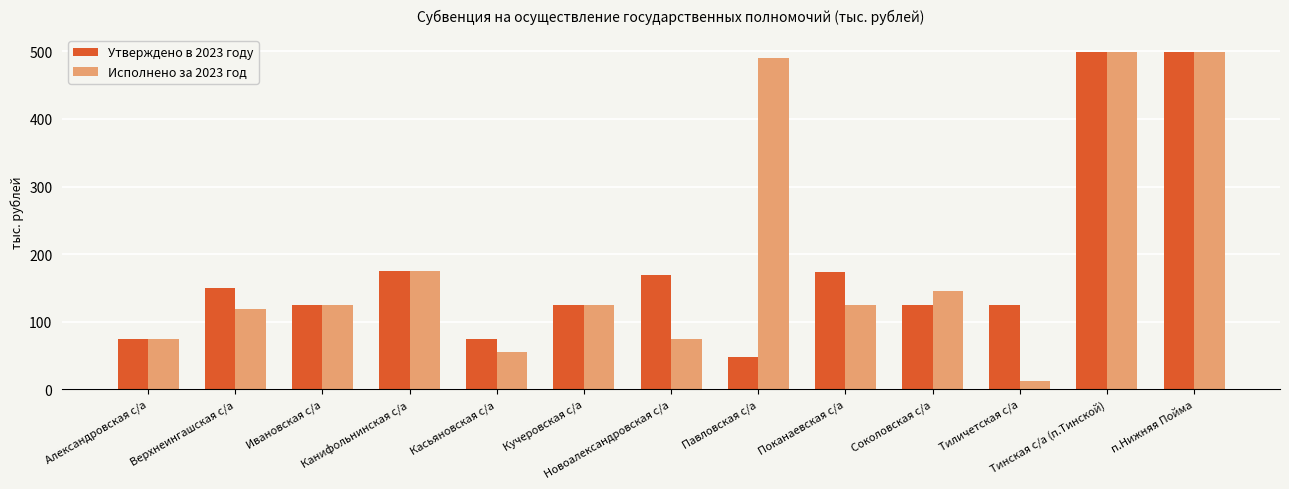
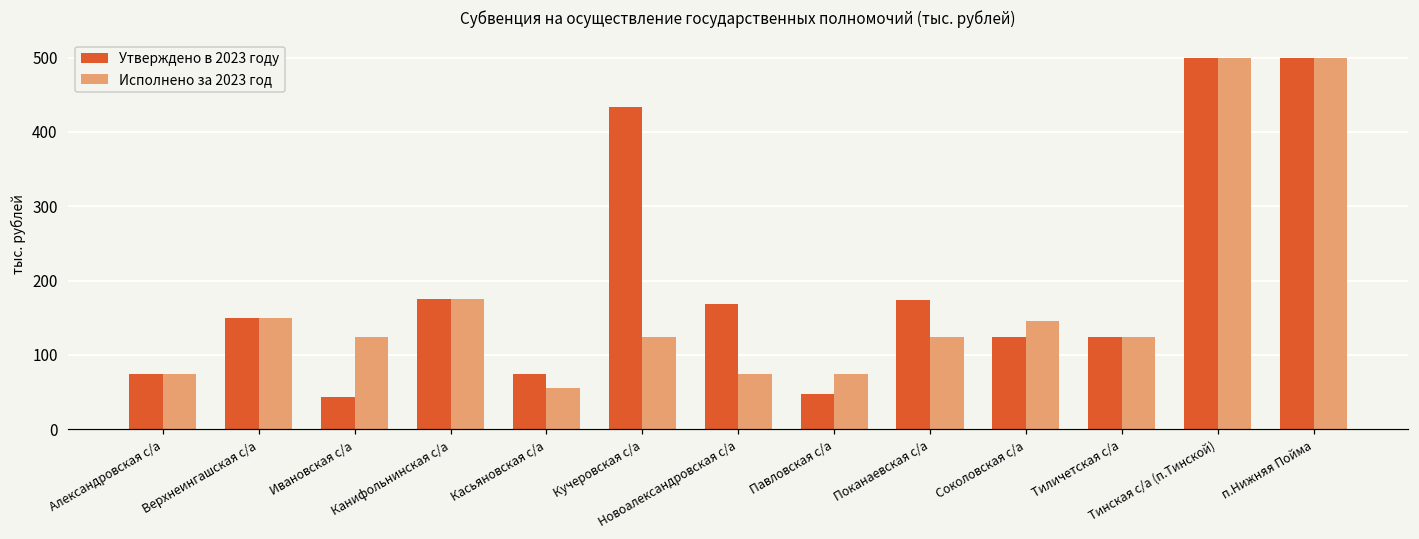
Исполнено за 2023 год, Верхнеингашская с/а: 120 -> 150
Утверждено в 2023 году, Ивановская с/а: 120 -> 40
Утверждено в 2023 году, Кучеровская с/а: 120 -> 430
Исполнено за 2023 год, Павловская с/а: 490 -> 70
Исполнено за 2023 год, Тиличетская с/а: 10 -> 120
